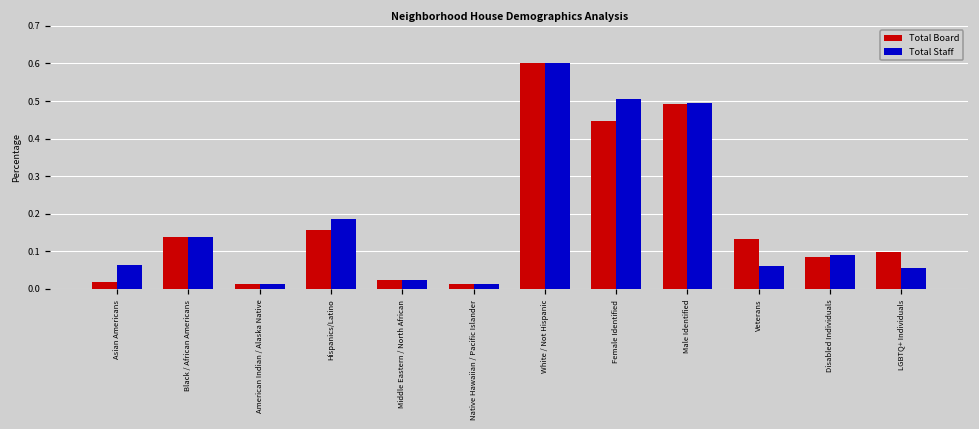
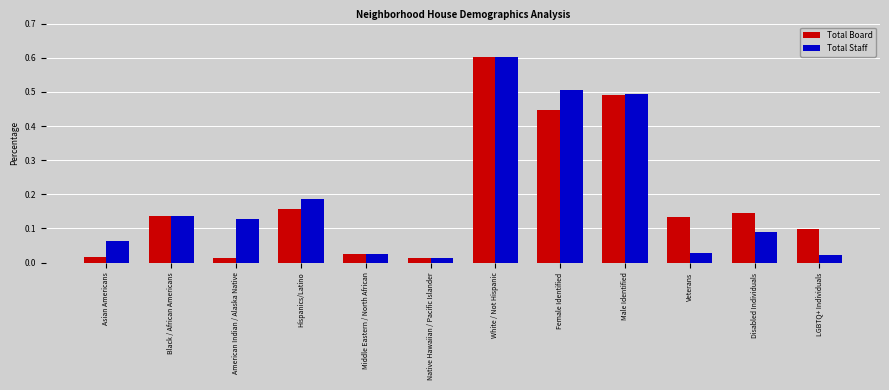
Total Staff, American Indian / Alaska Native: 0.01 -> 0.13
Total Staff, Veterans: 0.06 -> 0.03
Total Board, Disabled Individuals: 0.09 -> 0.15
Total Staff, LGBTQ+ Individuals: 0.06 -> 0.02
